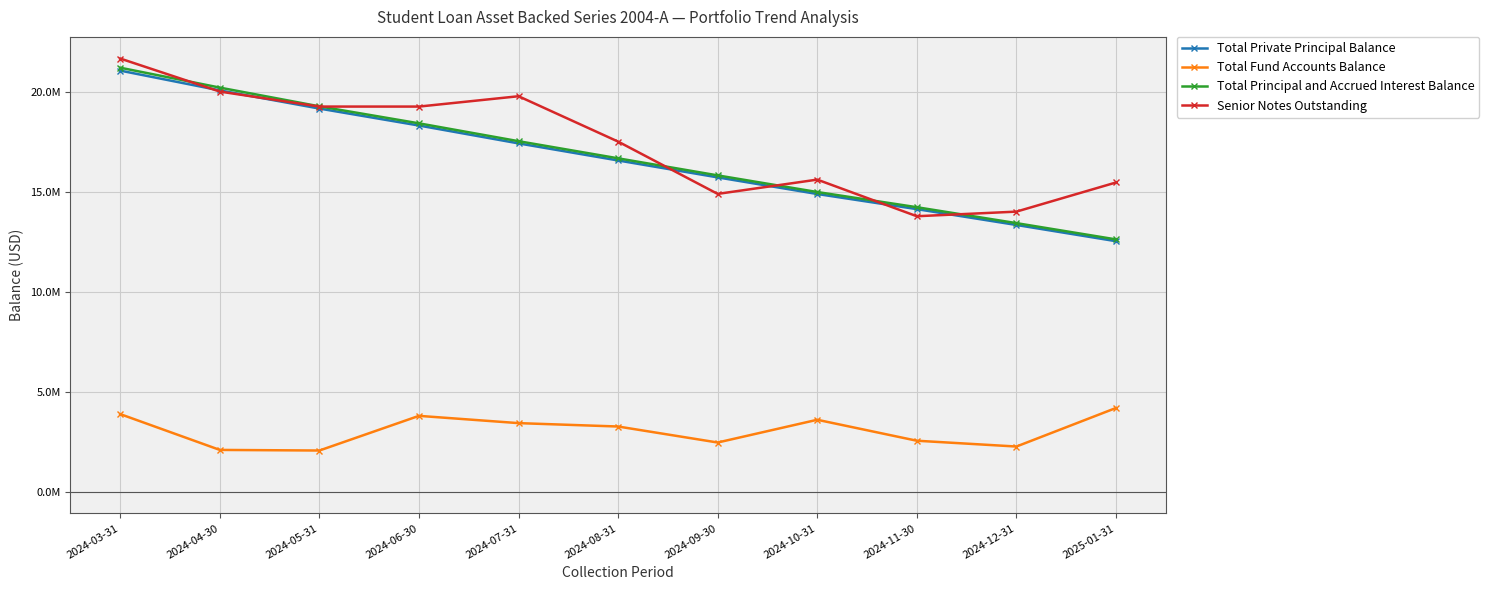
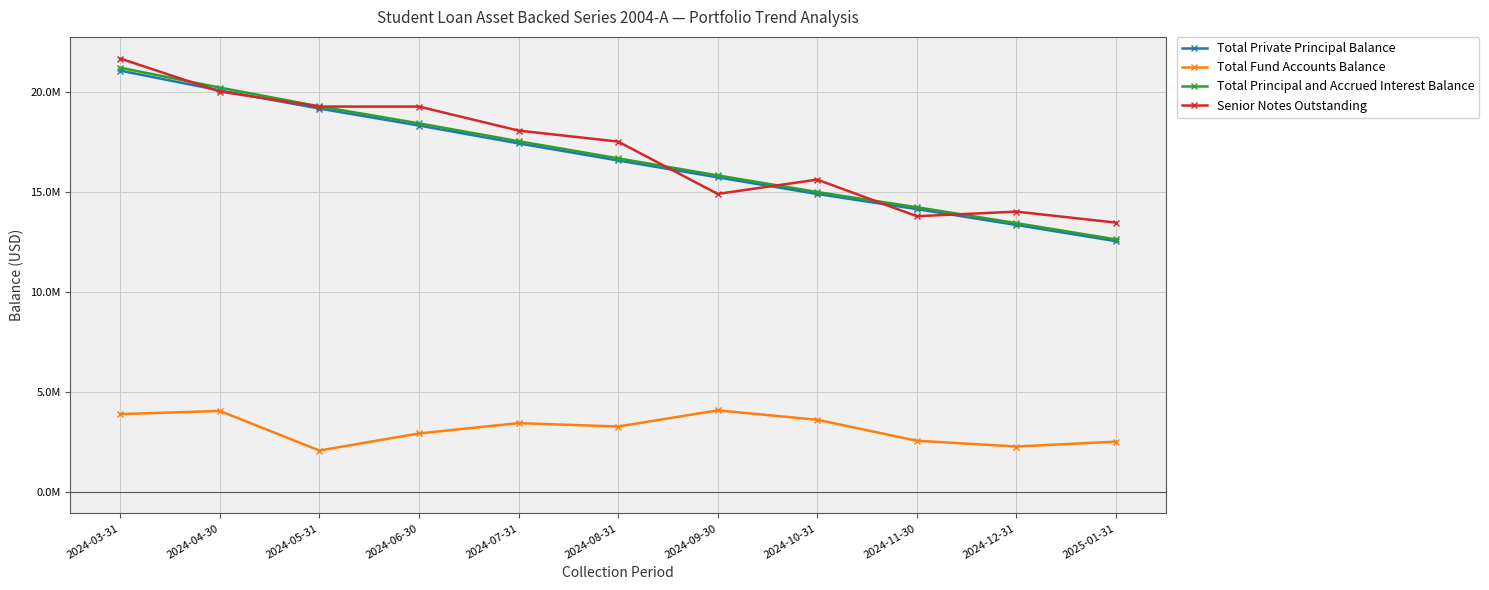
Total Fund Accounts Balance, 2024-04-30: 2100000 -> 4000000
Total Fund Accounts Balance, 2024-06-30: 3800000 -> 2900000
Senior Notes Outstanding, 2024-07-31: 19800000 -> 18100000
Total Fund Accounts Balance, 2024-09-30: 2500000 -> 4100000
Total Fund Accounts Balance, 2025-01-31: 4200000 -> 2500000
Senior Notes Outstanding, 2025-01-31: 15500000 -> 13500000
